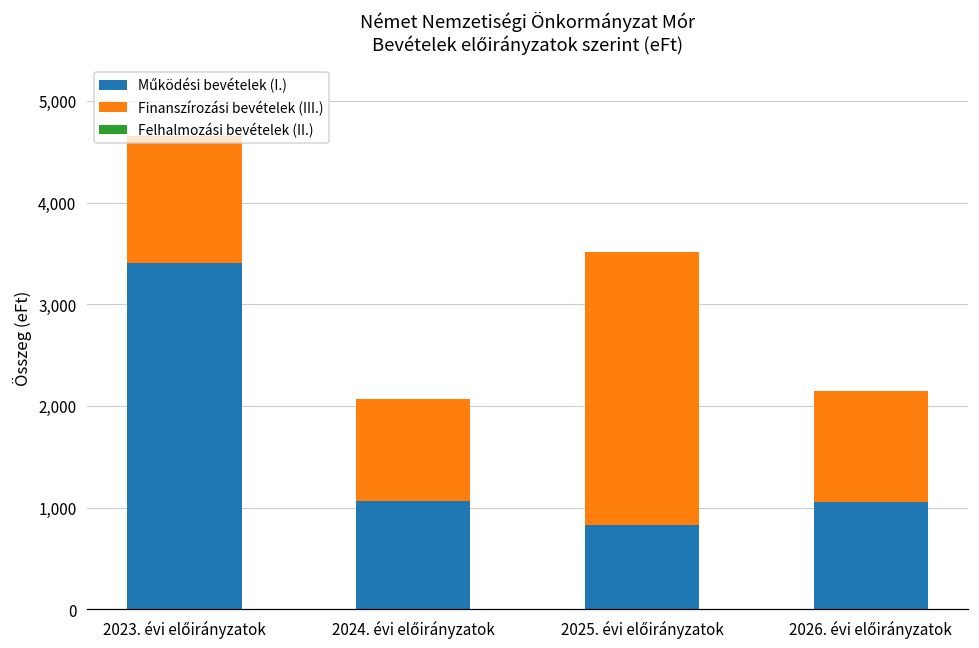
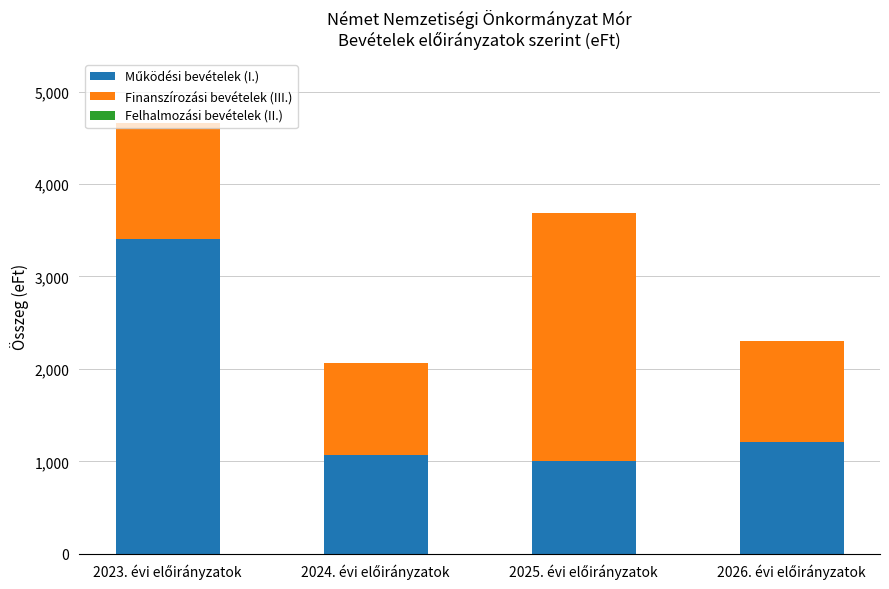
Működési bevételek (I.), 2025. évi előirányzatok: 800 -> 1,000
Működési bevételek (I.), 2026. évi előirányzatok: 1,100 -> 1,200
